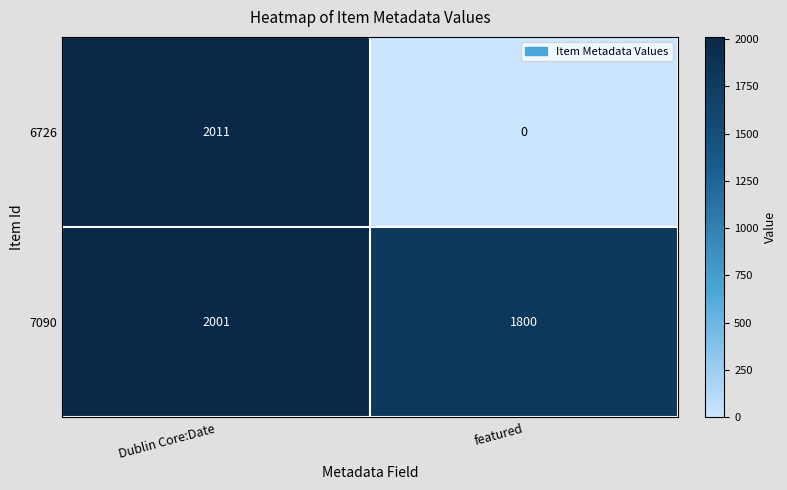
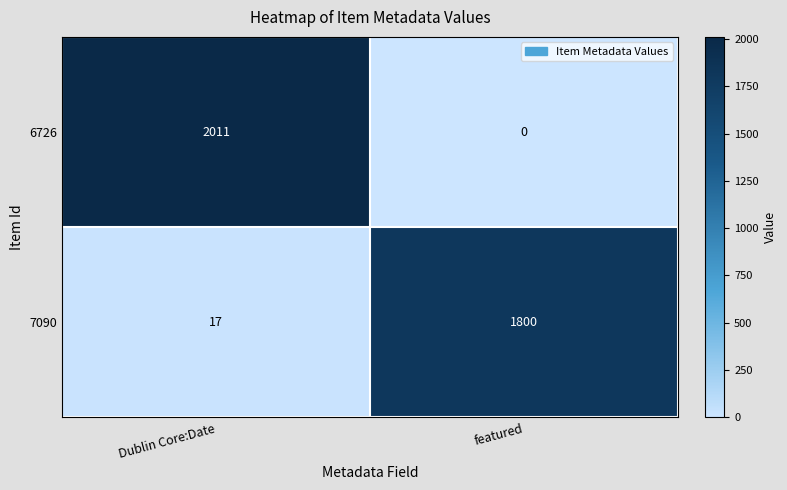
7090, Dublin Core:Date: 2001 -> 17
